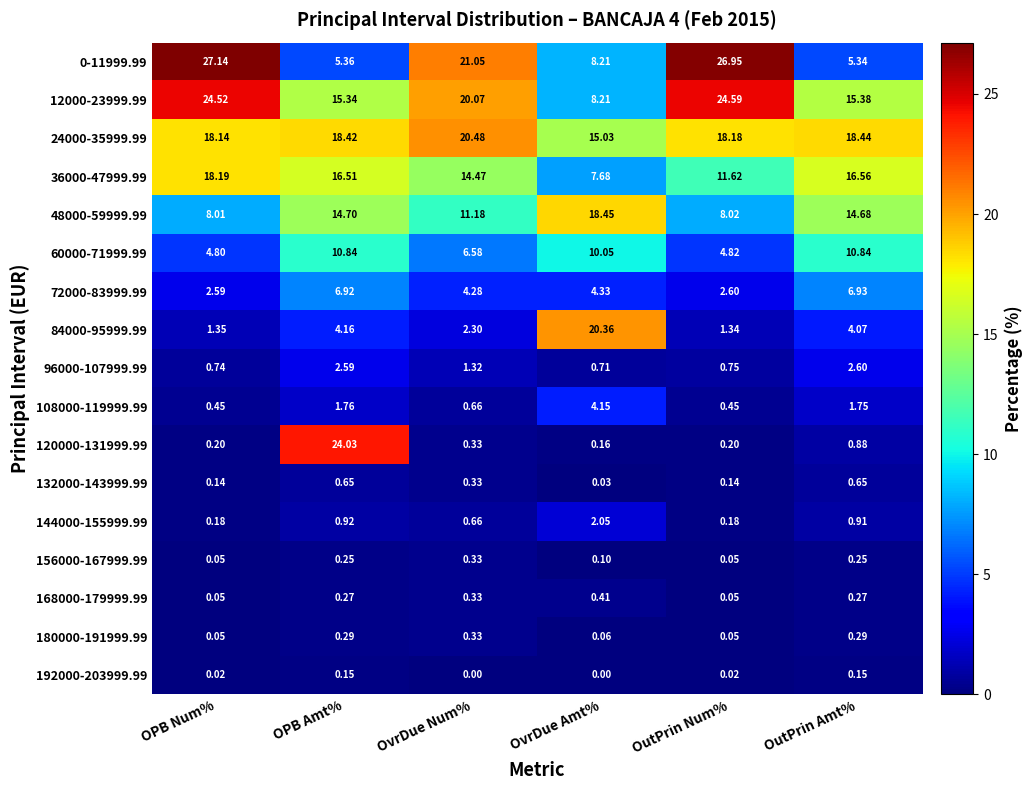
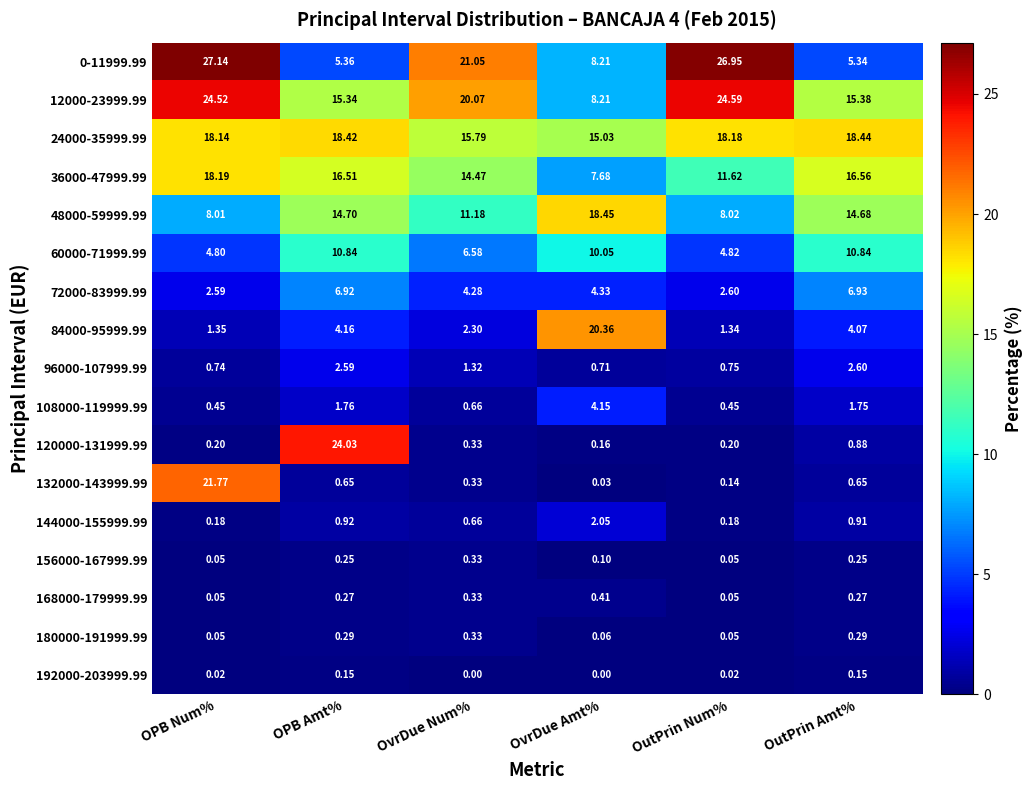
24000-35999.99, OvrDue Num%: 20.48 -> 15.79
132000-143999.99, OPB Num%: 0.14 -> 21.77
